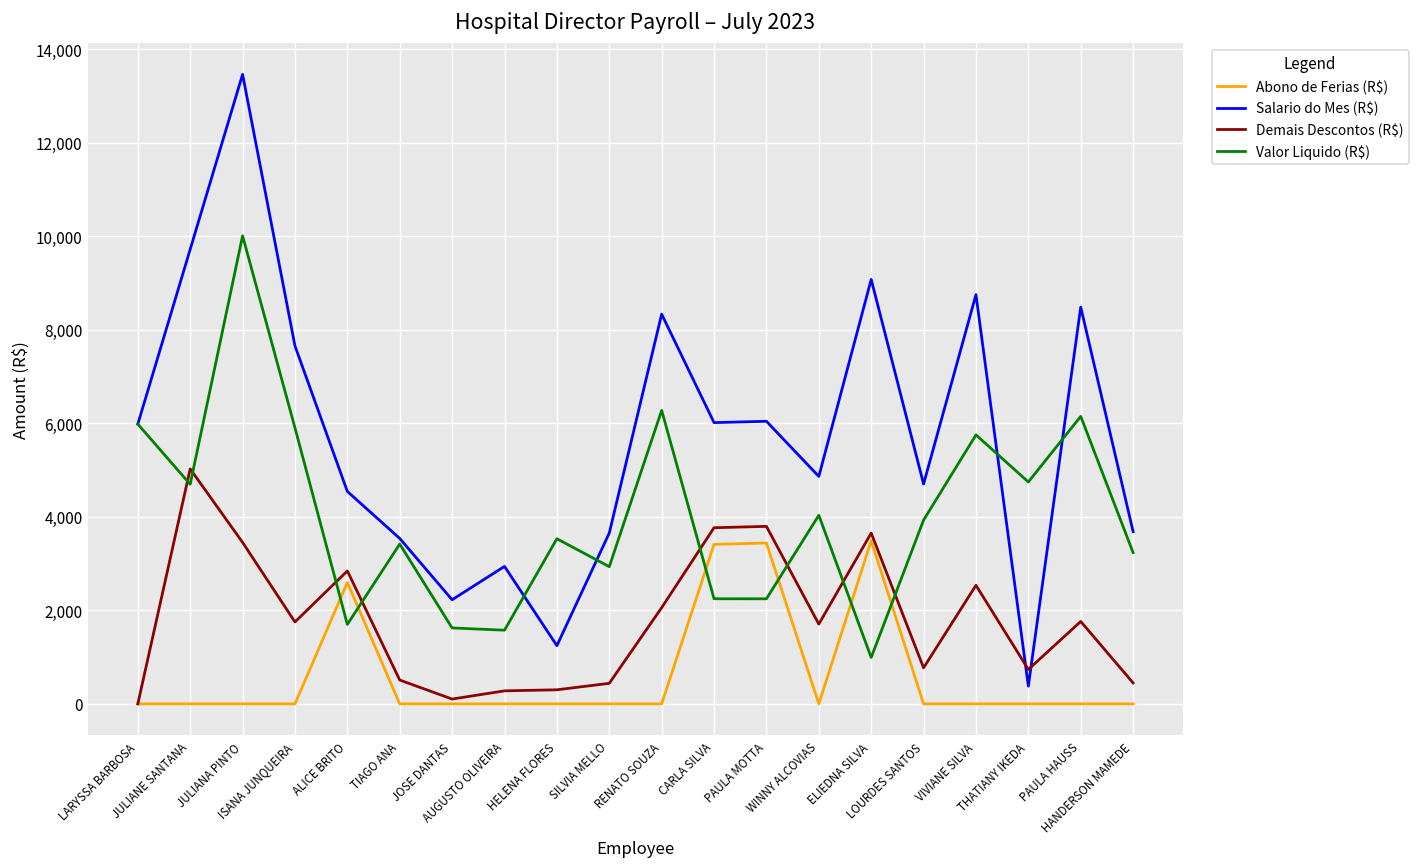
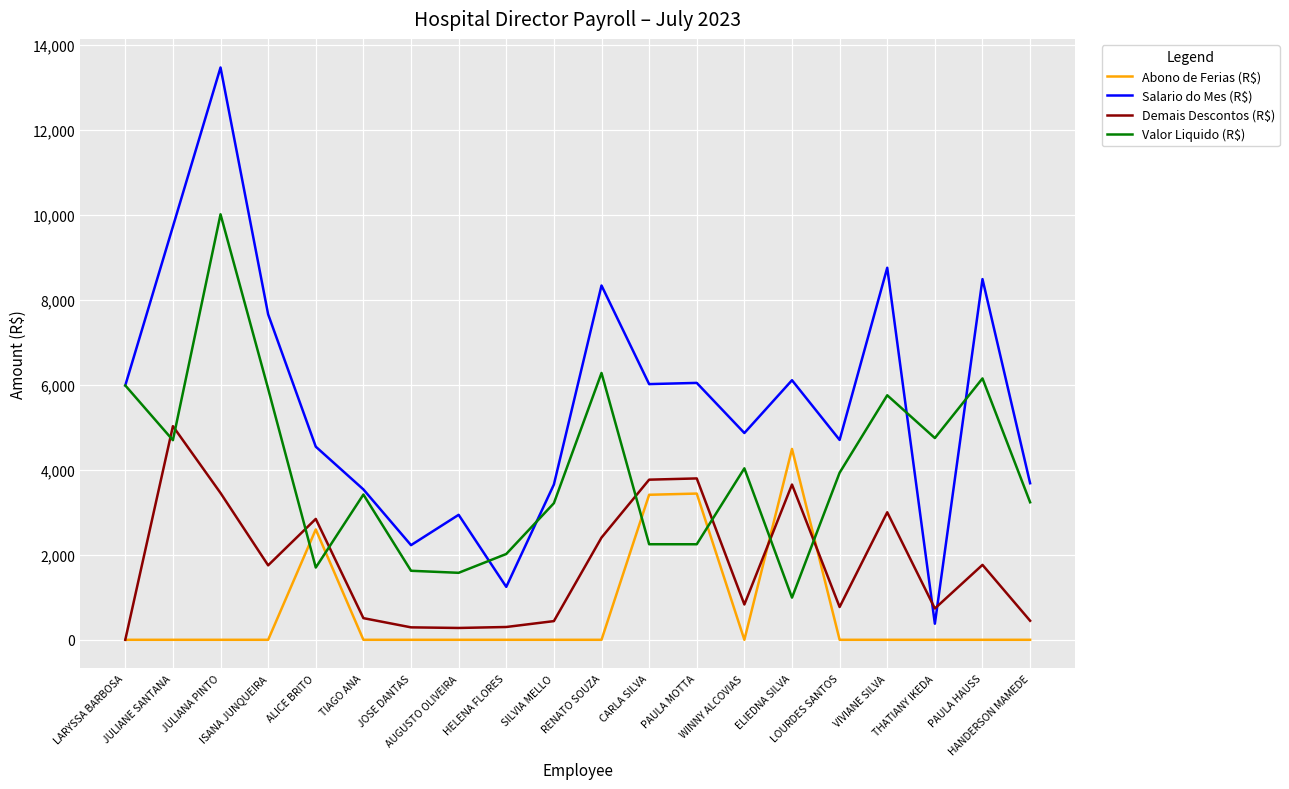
Demais Descontos (R$), JOSE DANTAS: 100 -> 300
Valor Liquido (R$), HELENA FLORES: 3,500 -> 2,000
Valor Liquido (R$), SILVIA MELLO: 2,900 -> 3,200
Demais Descontos (R$), RENATO SOUZA: 2,100 -> 2,400
Demais Descontos (R$), WINNY ALCOVIAS: 1,700 -> 800
Abono de Ferias (R$), ELIEDNA SILVA: 3,500 -> 4,500
Salario do Mes (R$), ELIEDNA SILVA: 9,100 -> 6,100
Demais Descontos (R$), VIVIANE SILVA: 2,500 -> 3,000
